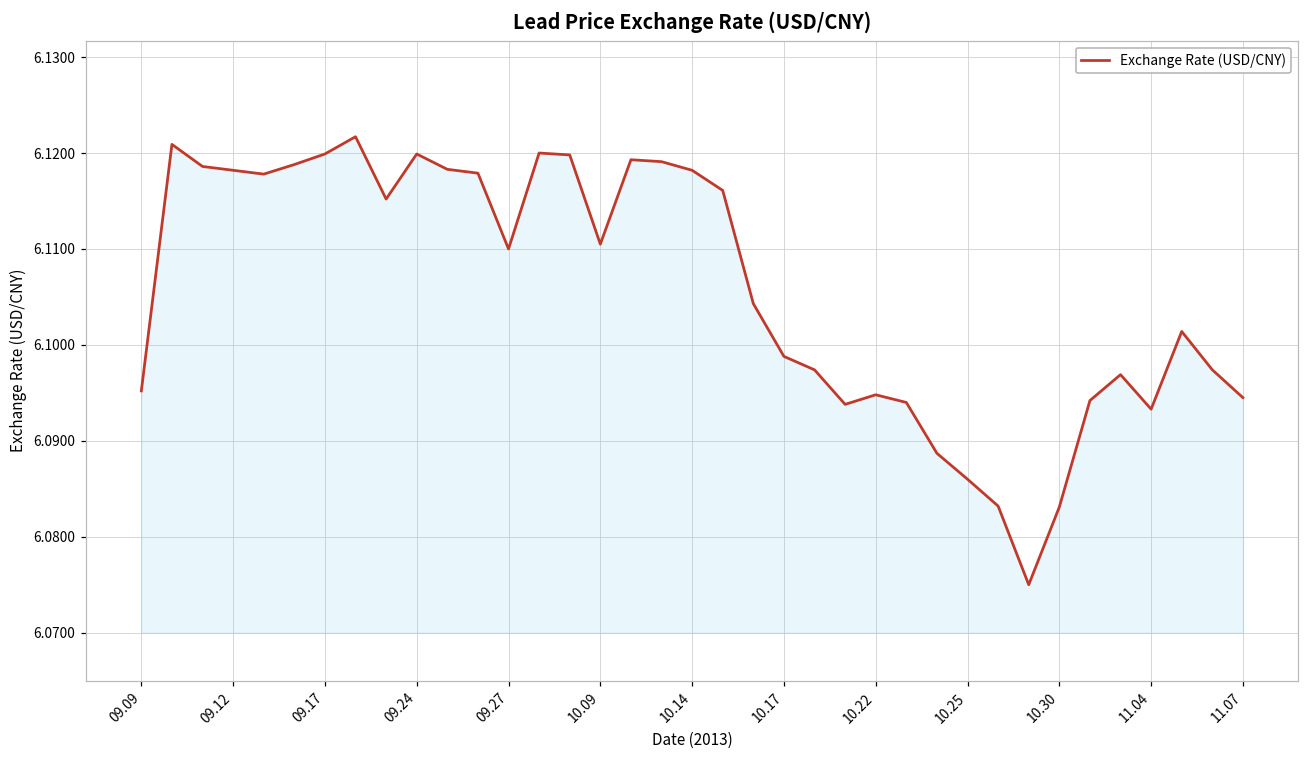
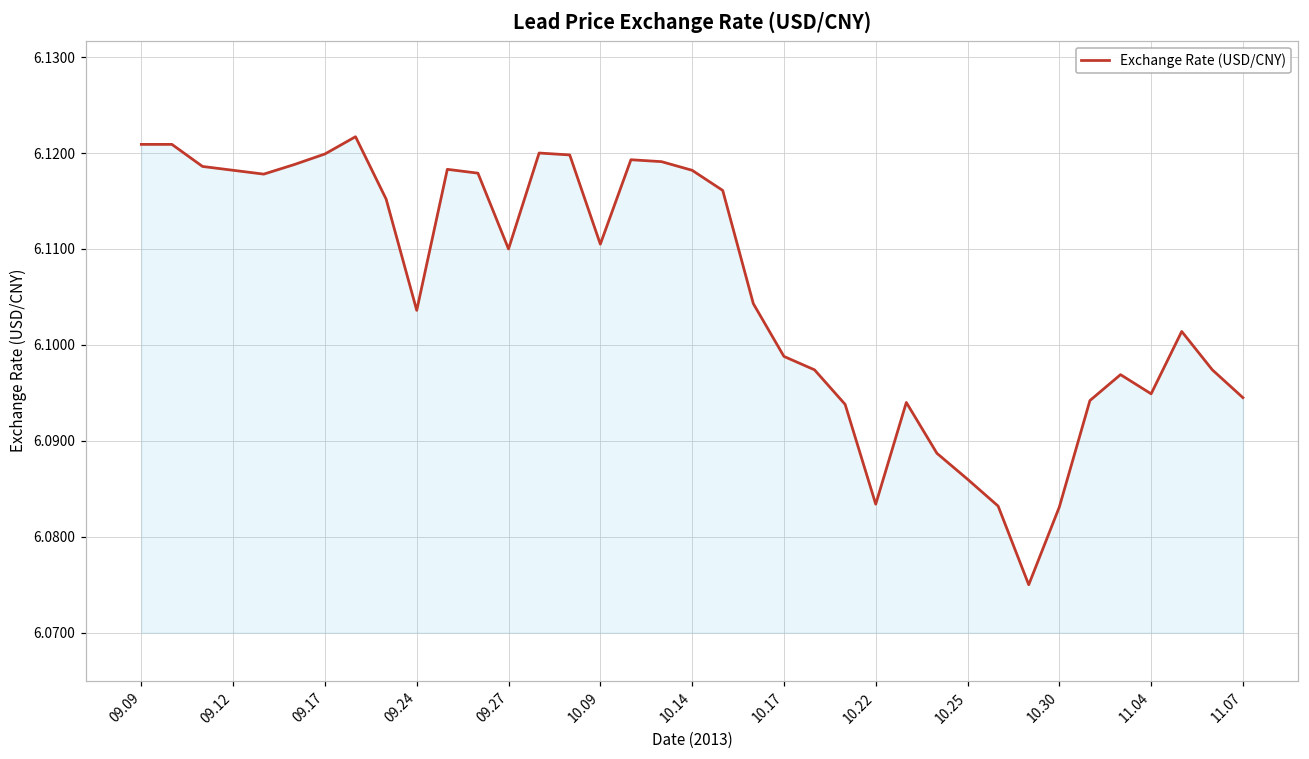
09.09: 6.095 -> 6.121
09.24: 6.120 -> 6.104
10.22: 6.095 -> 6.083
11.04: 6.093 -> 6.095
